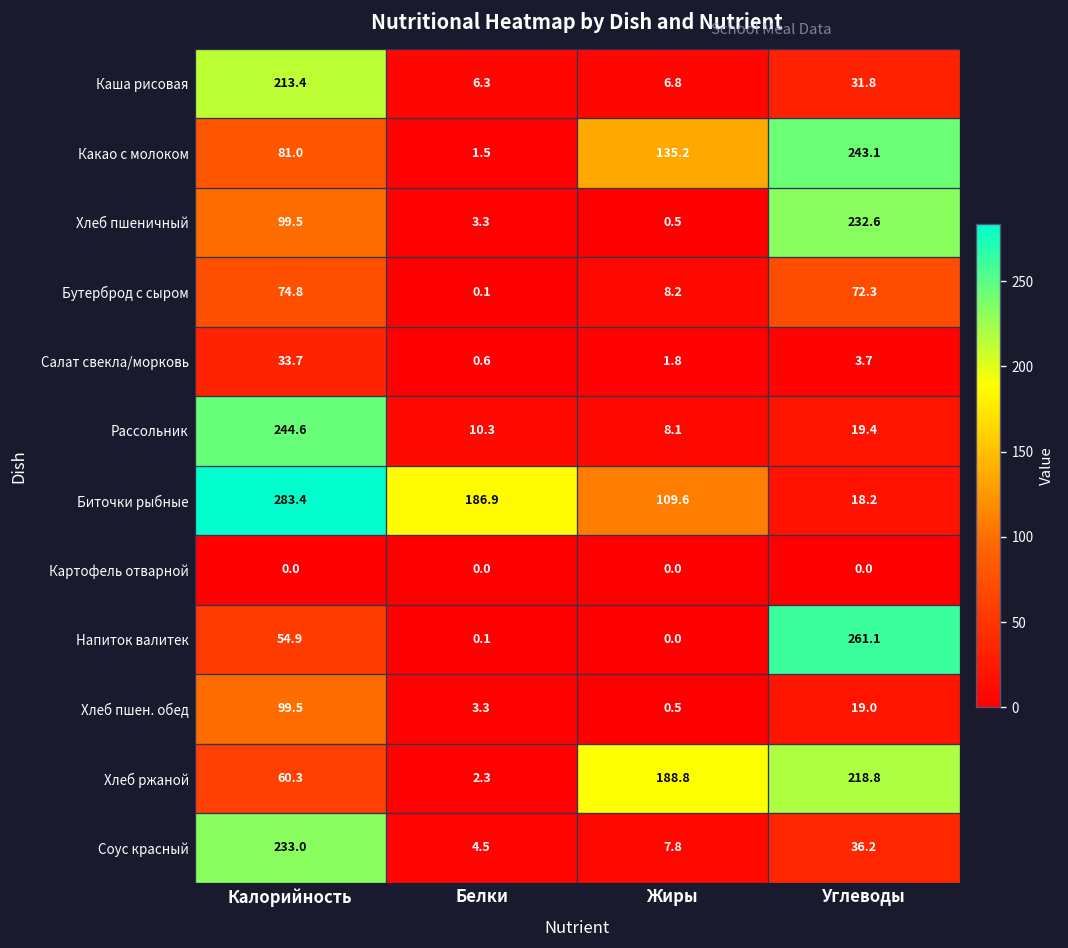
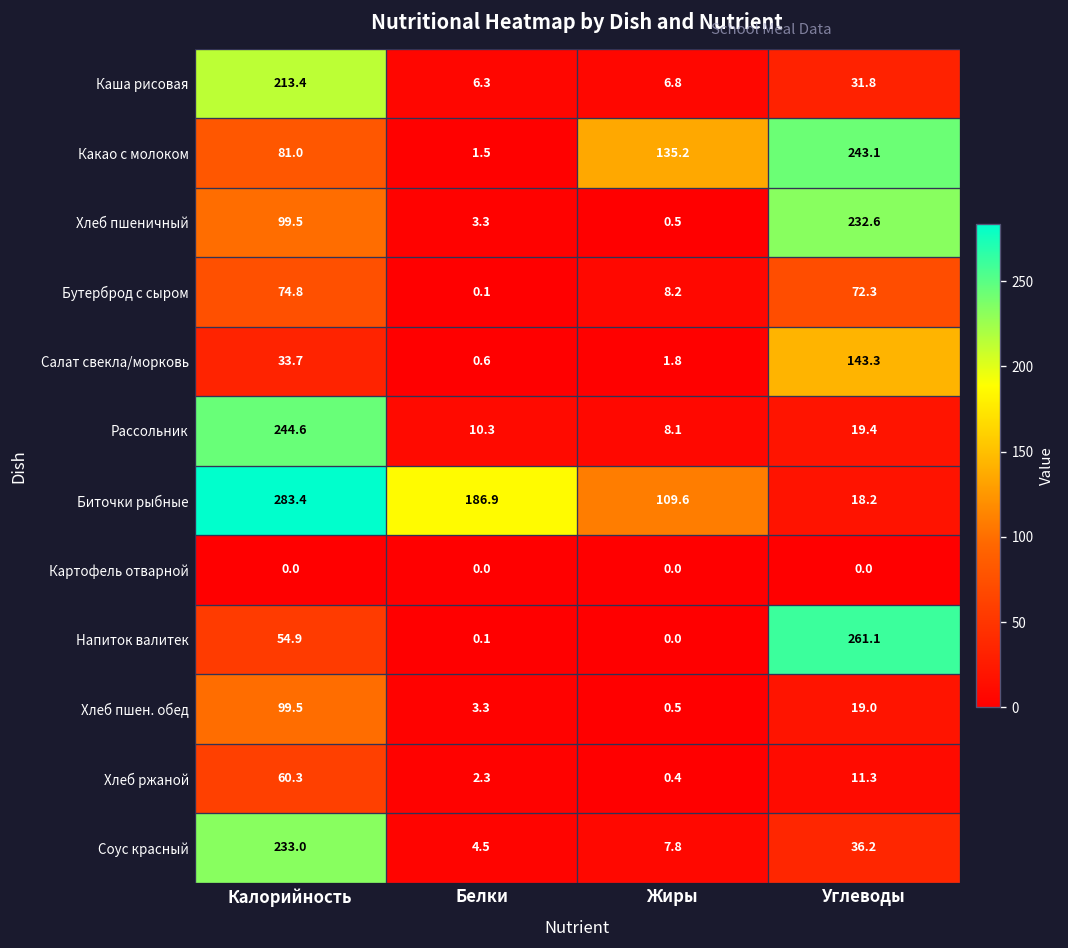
Салат свекла/морковь, Углеводы: 3.7 -> 143.3
Хлеб ржаной, Жиры: 188.8 -> 0.4
Хлеб ржаной, Углеводы: 218.8 -> 11.3
